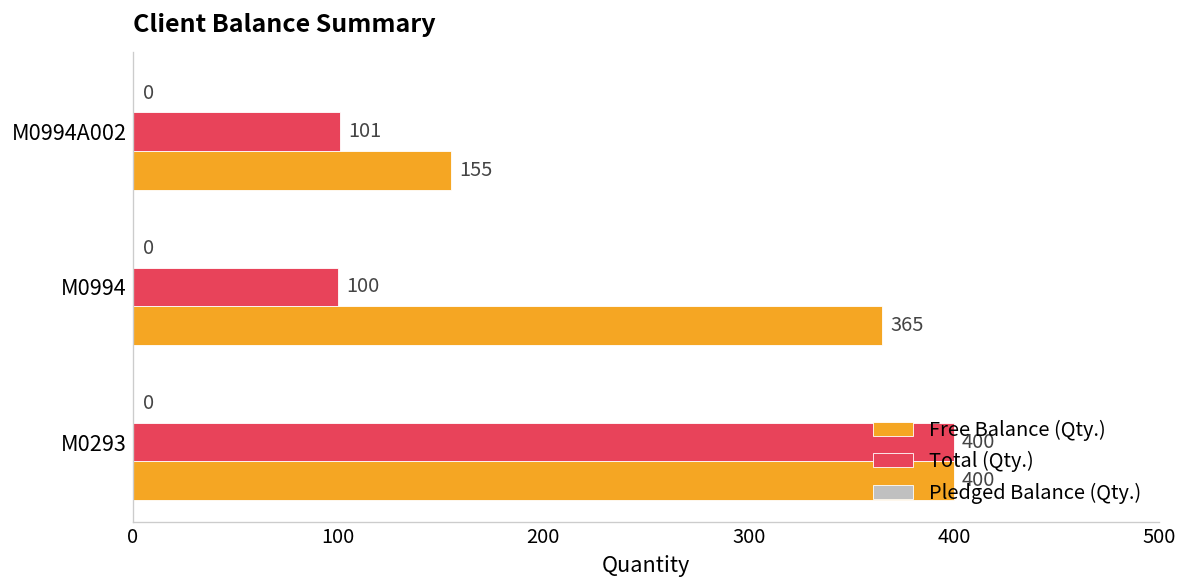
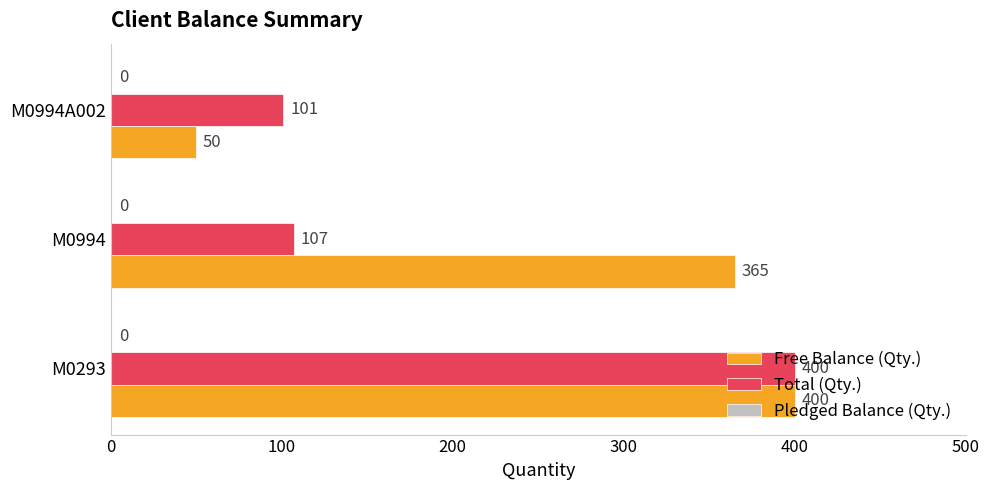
Free Balance (Qty.), M0994A002: 155 -> 50
Total (Qty.), M0994: 100 -> 107
